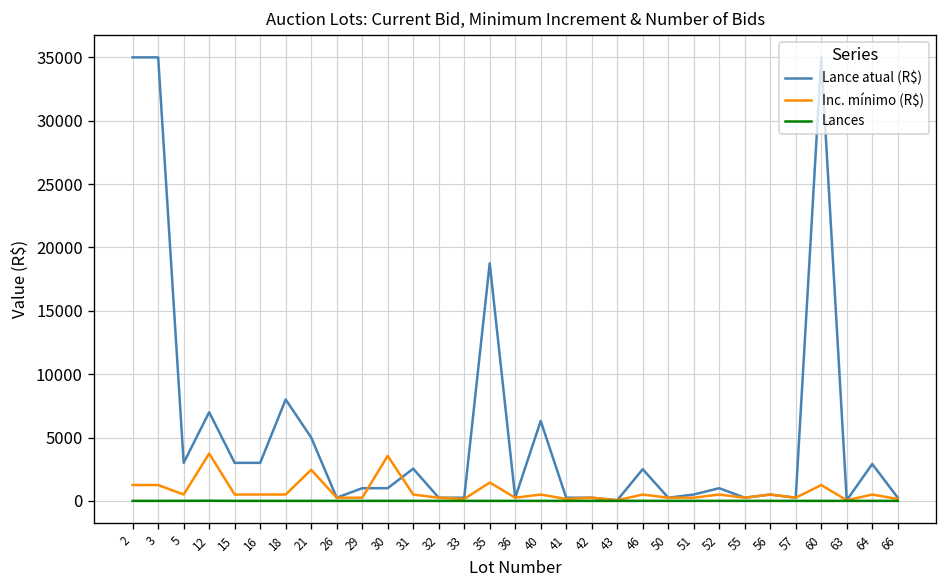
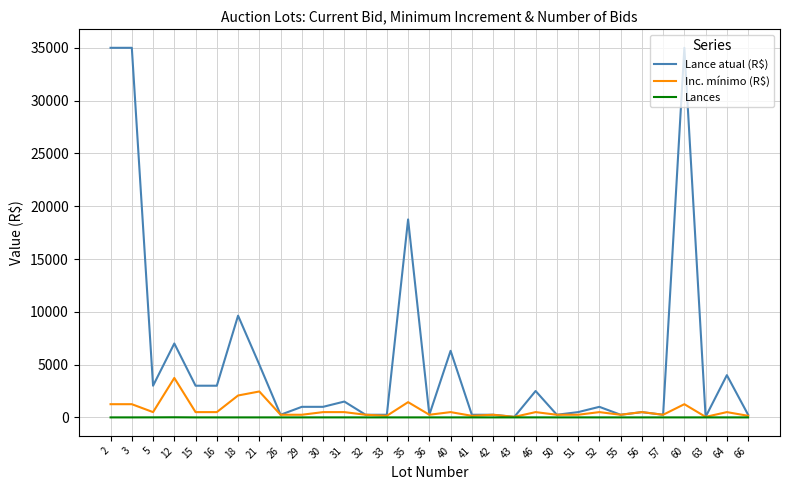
Lance atual (R$), 18: 8000 -> 9600
Inc. mínimo (R$), 18: 500 -> 2100
Inc. mínimo (R$), 30: 3600 -> 500
Lance atual (R$), 31: 2500 -> 1500
Lance atual (R$), 64: 2900 -> 4000
